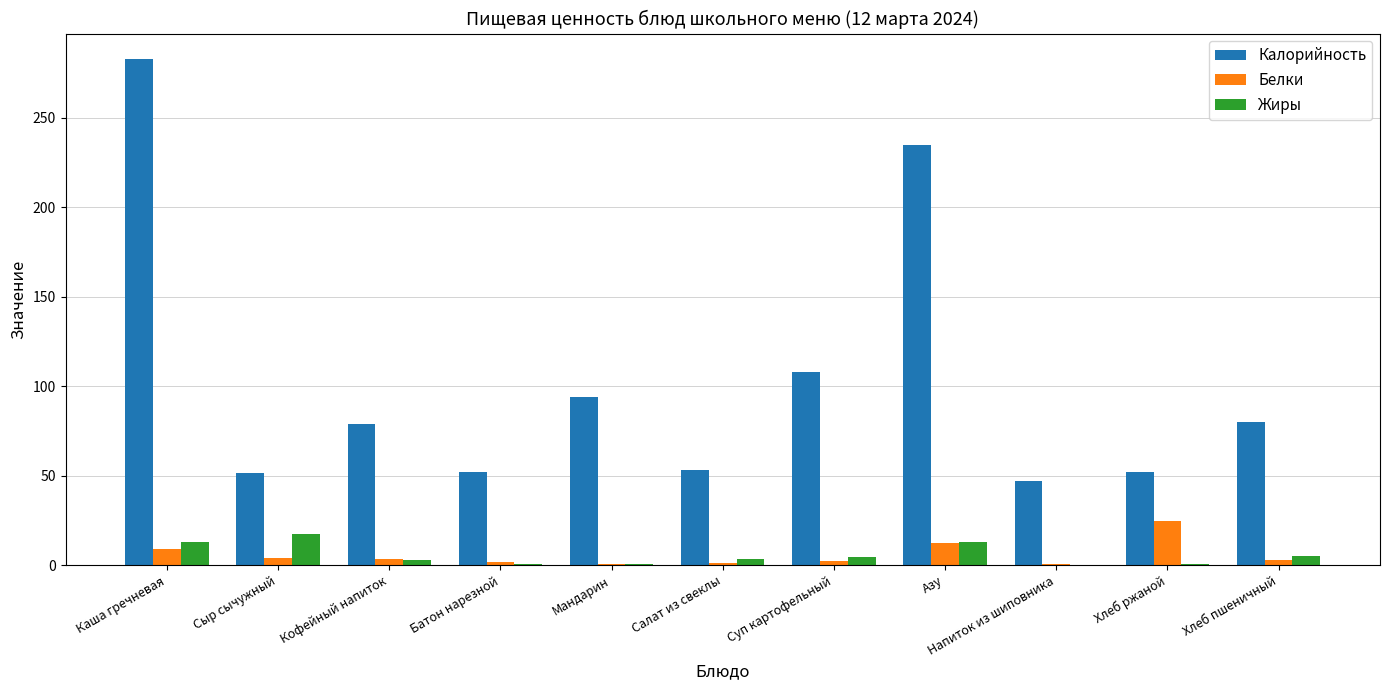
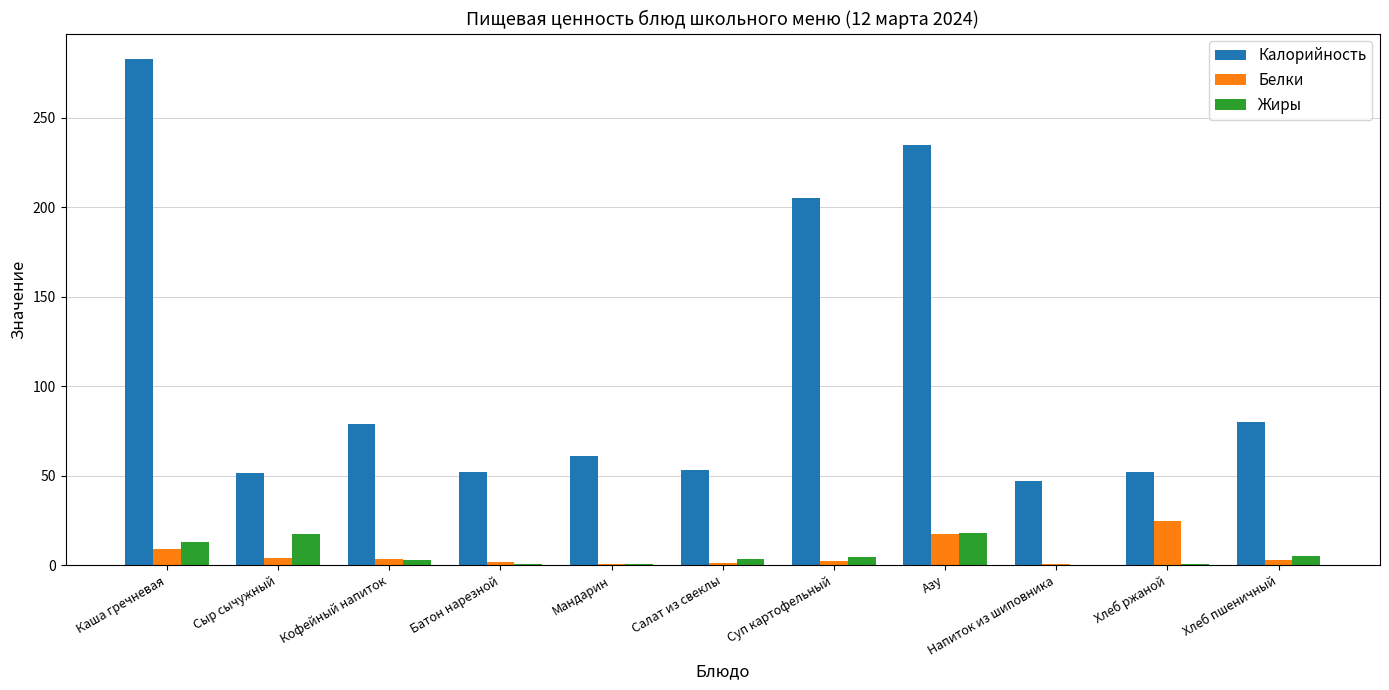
Калорийность, Мандарин: 94 -> 61
Калорийность, Суп картофельный: 108 -> 205
Белки, Азу: 13 -> 17
Жиры, Азу: 13 -> 18
